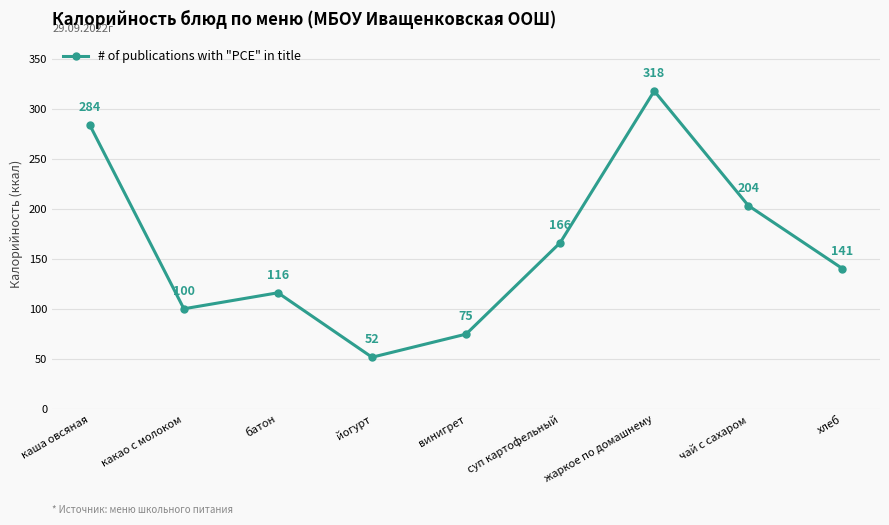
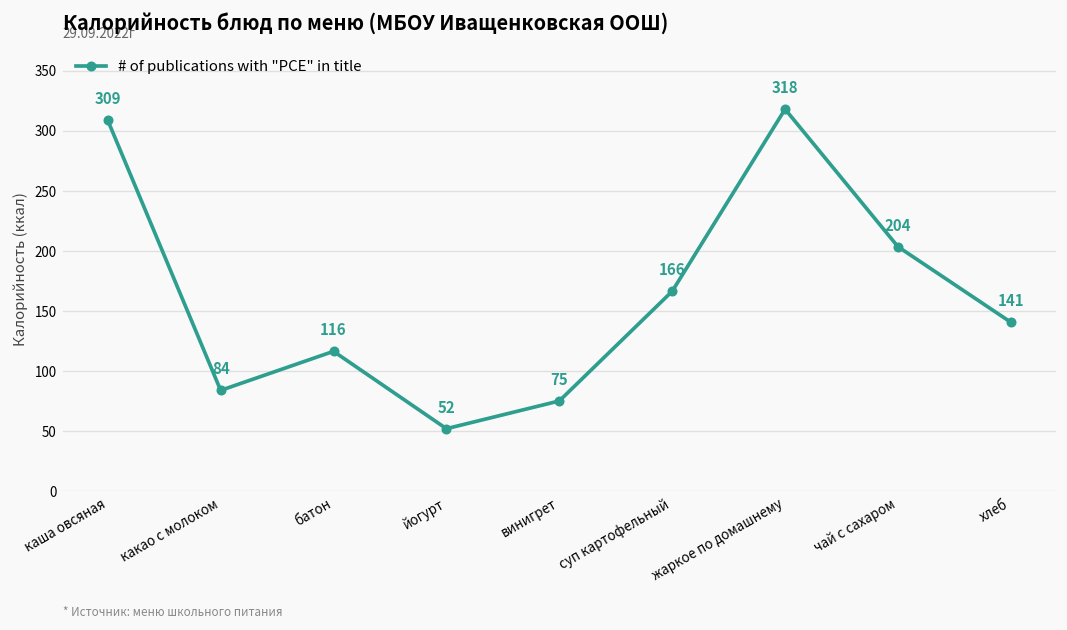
каша овсяная: 284 -> 309
какао с молоком: 100 -> 84
